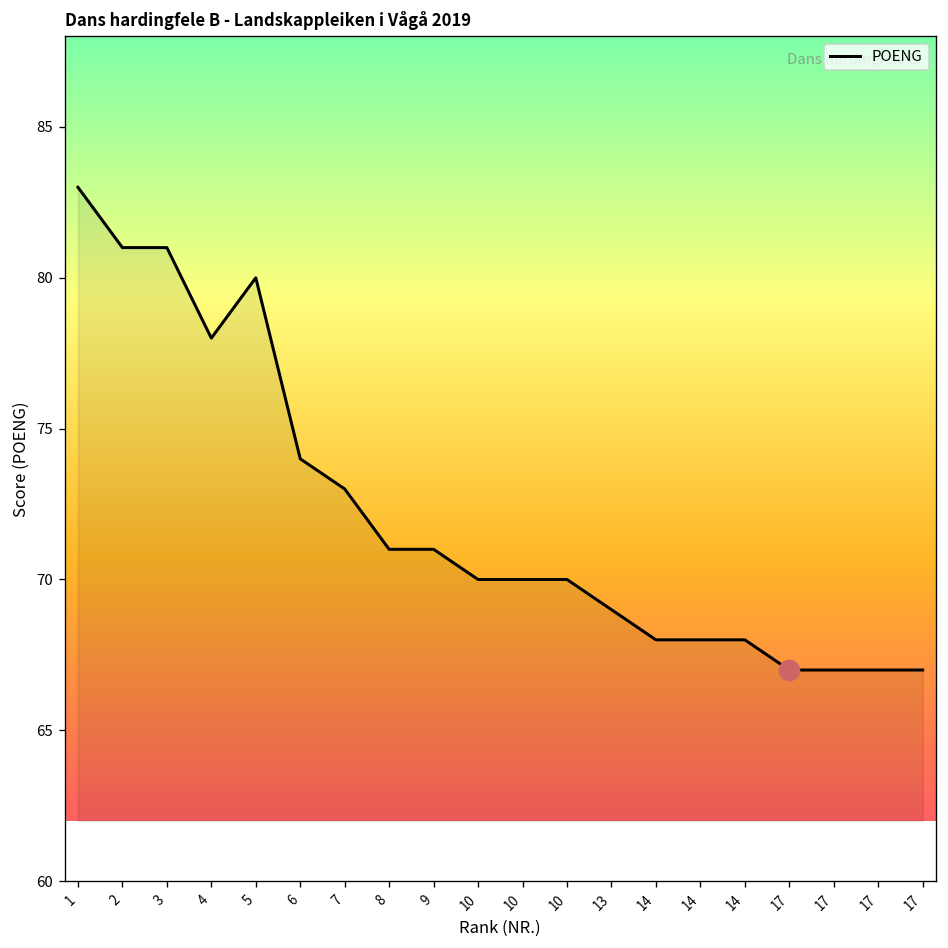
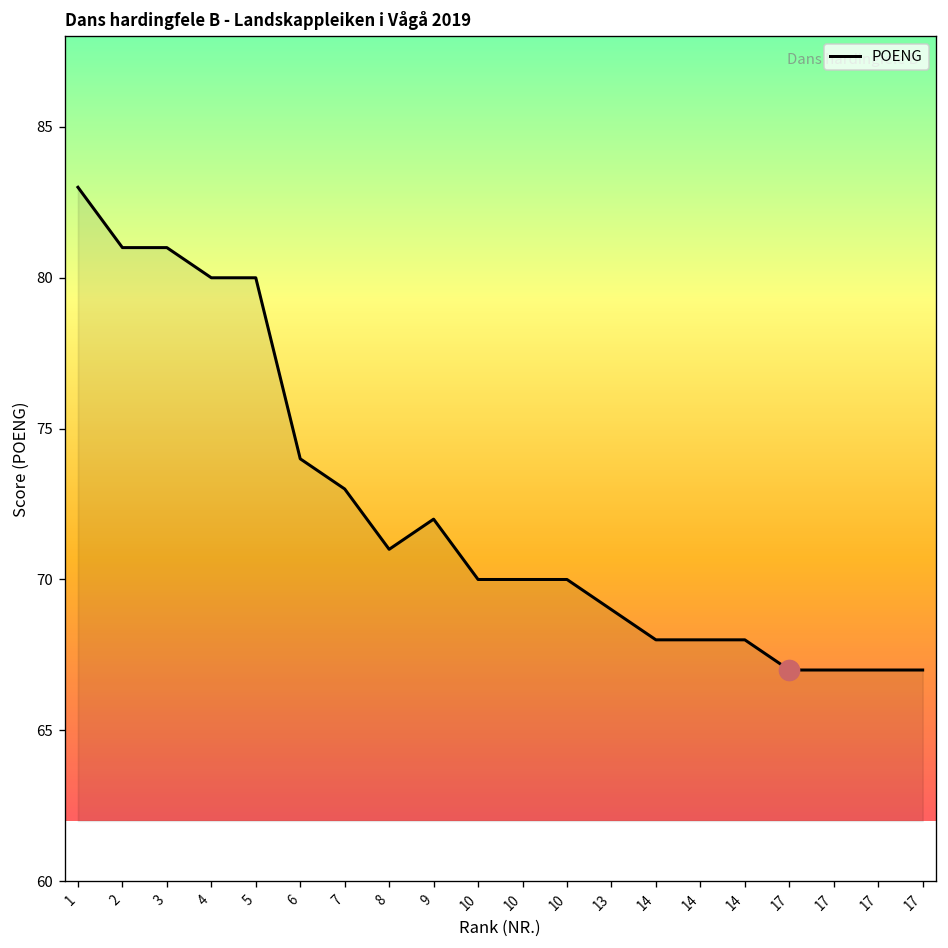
POENG, 4: 78 -> 80
POENG, 9: 71 -> 72
